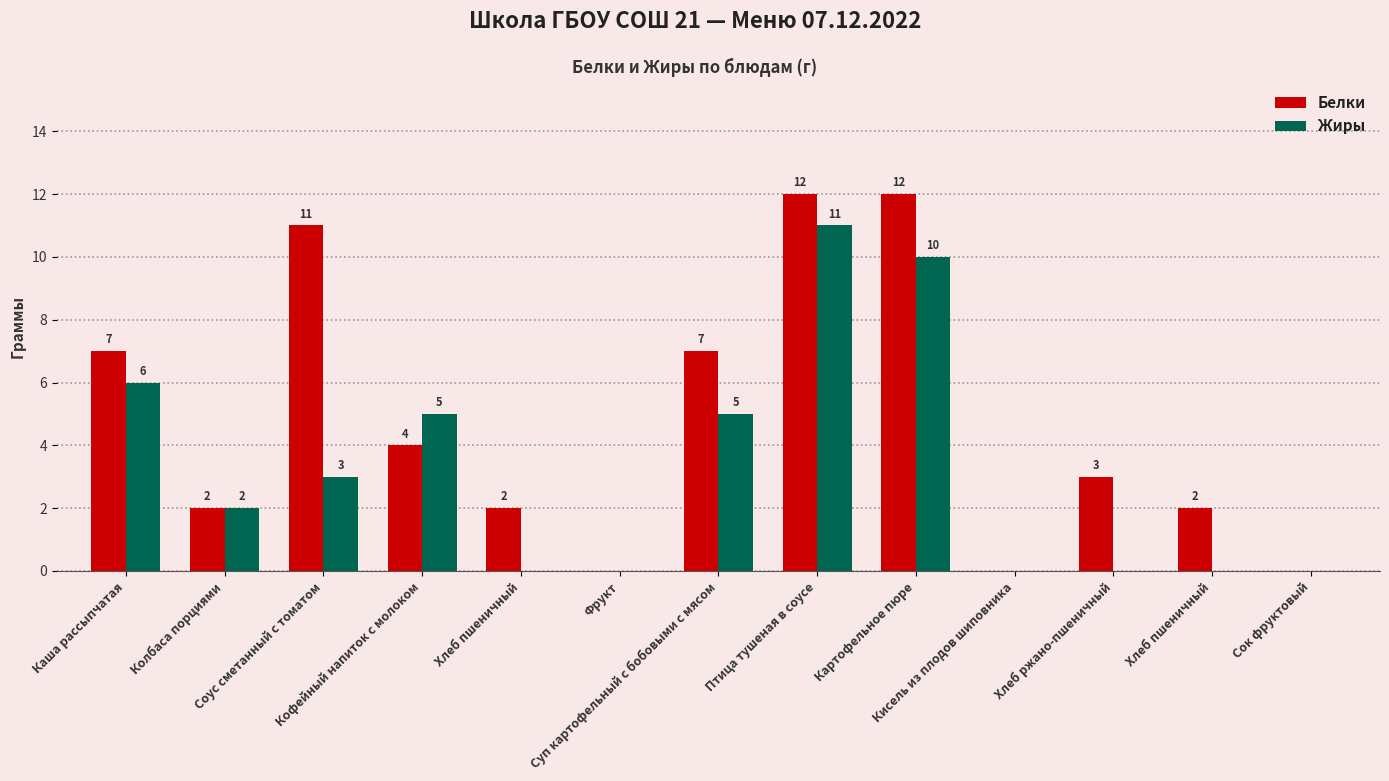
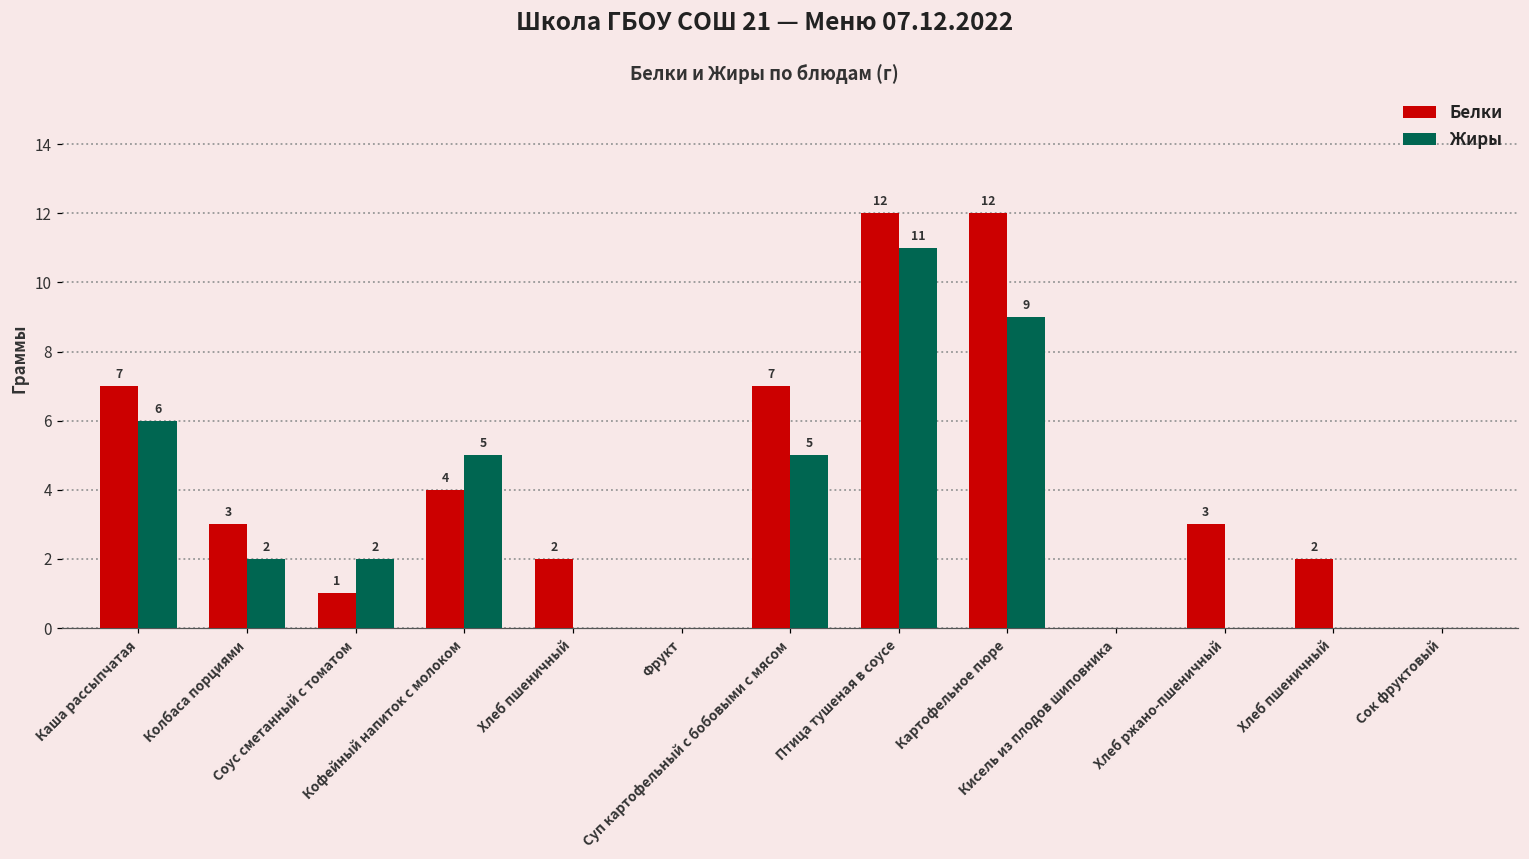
Белки, Колбаса порциями: 2 -> 3
Белки, Соус сметанный с томатом: 11 -> 1
Жиры, Соус сметанный с томатом: 3 -> 2
Жиры, Картофельное пюре: 10 -> 9
